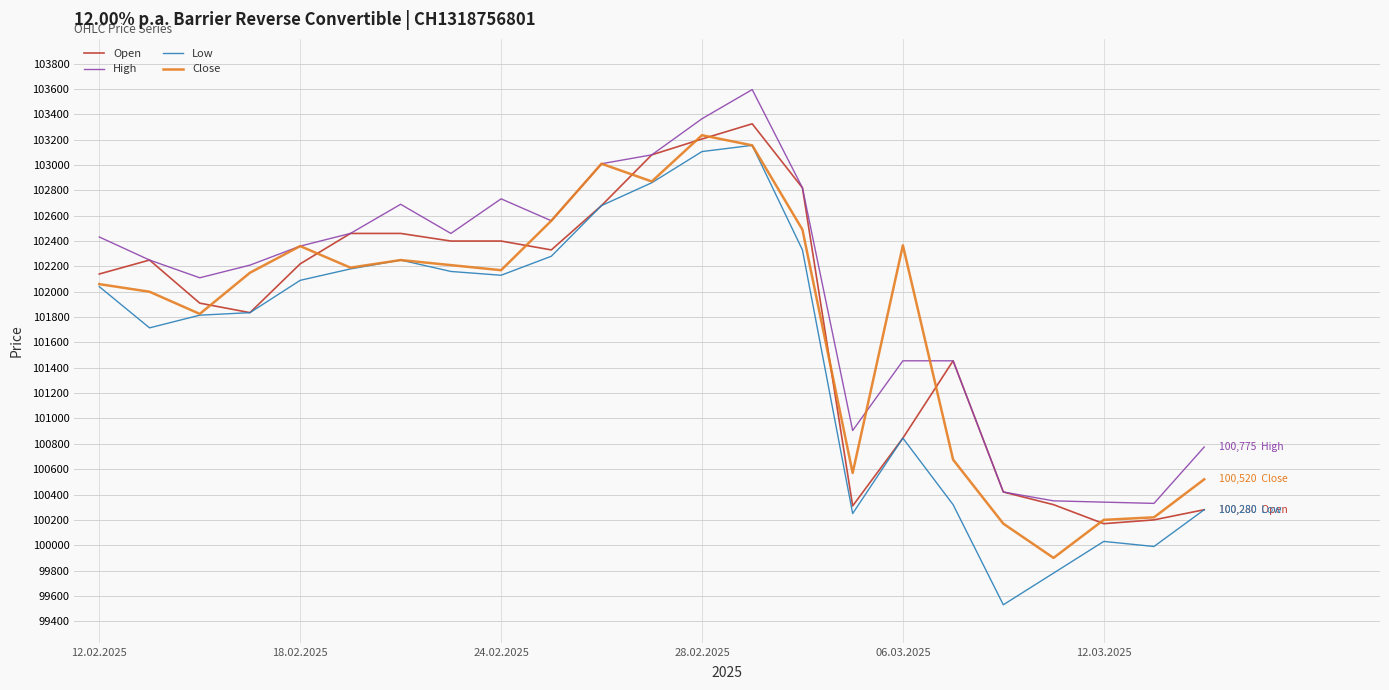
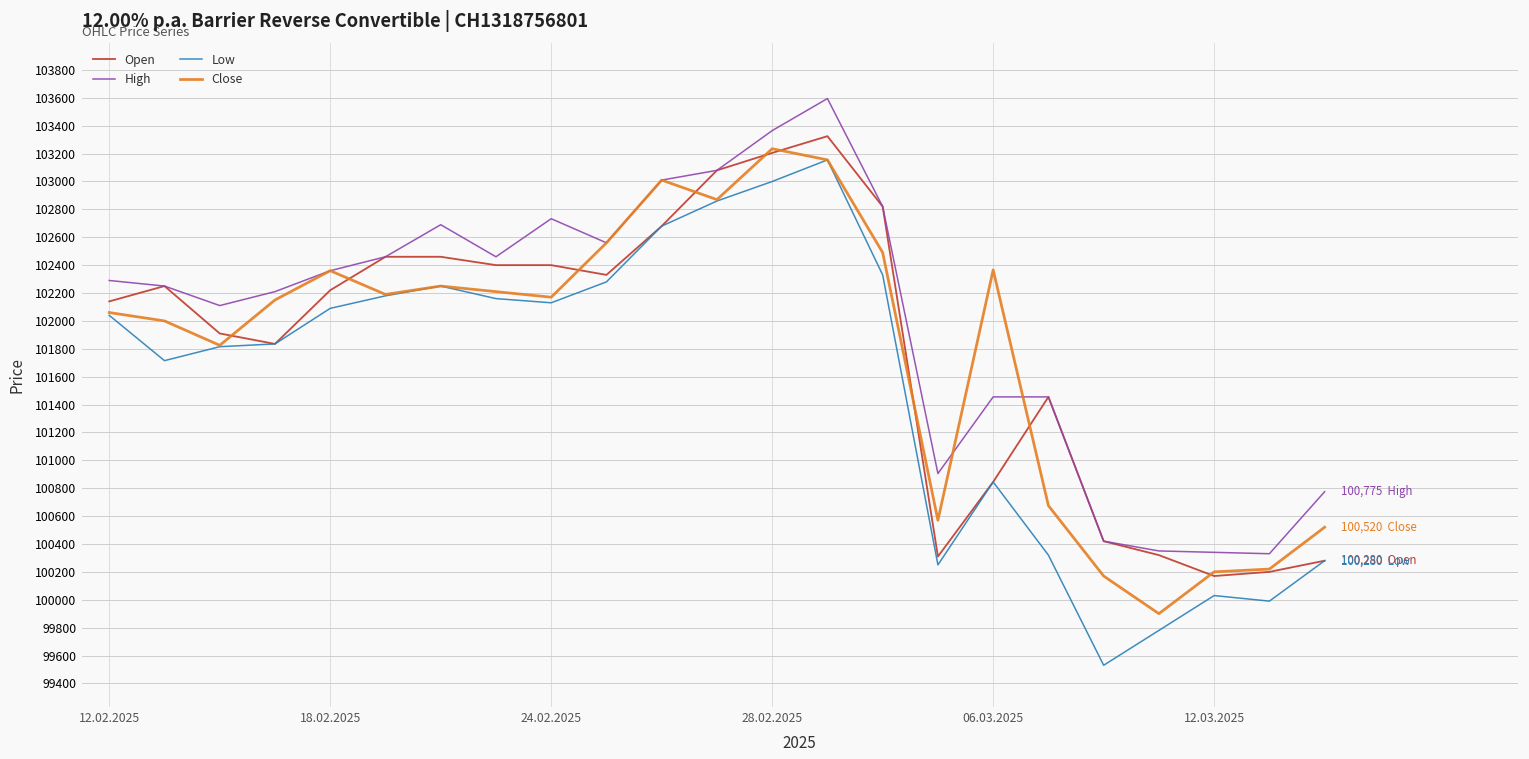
High, 12.02.2025: 102430 -> 102290
Low, 28.02.2025: 103110 -> 103000
